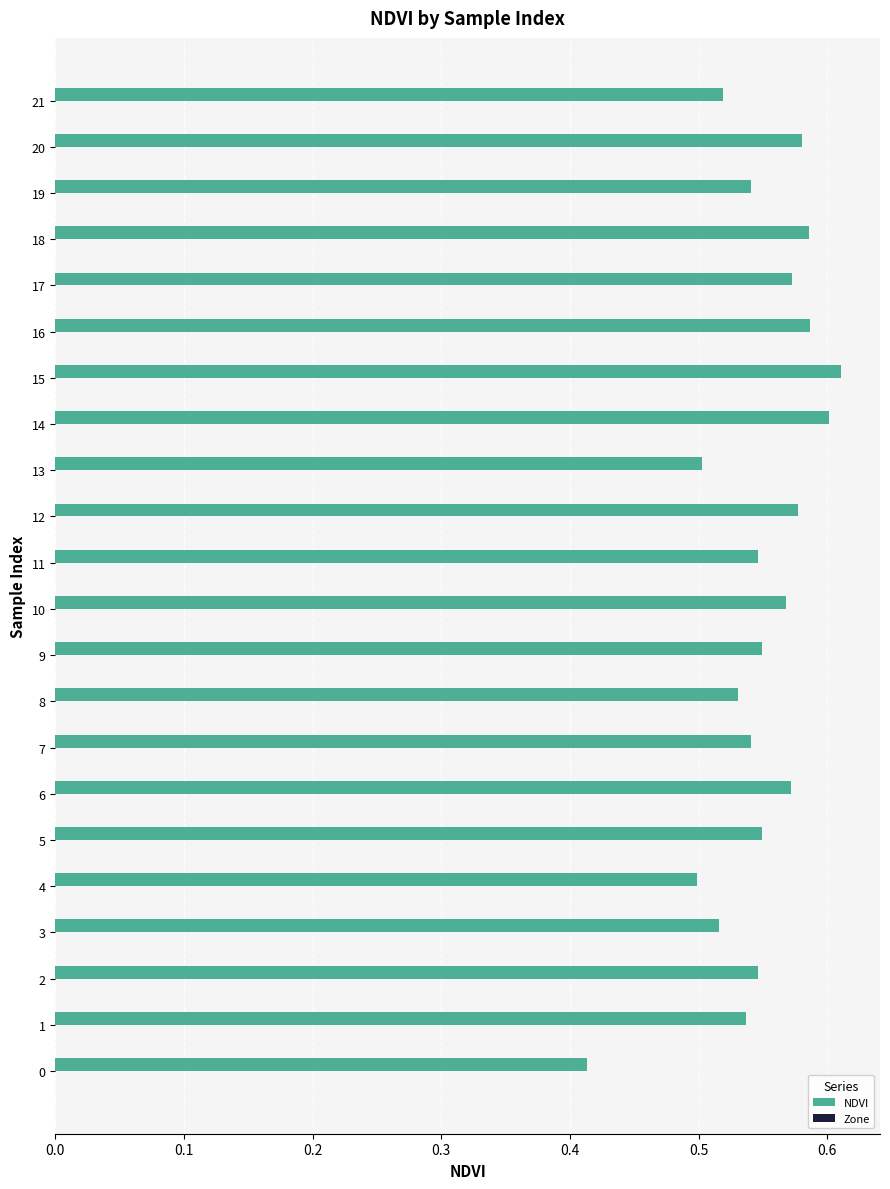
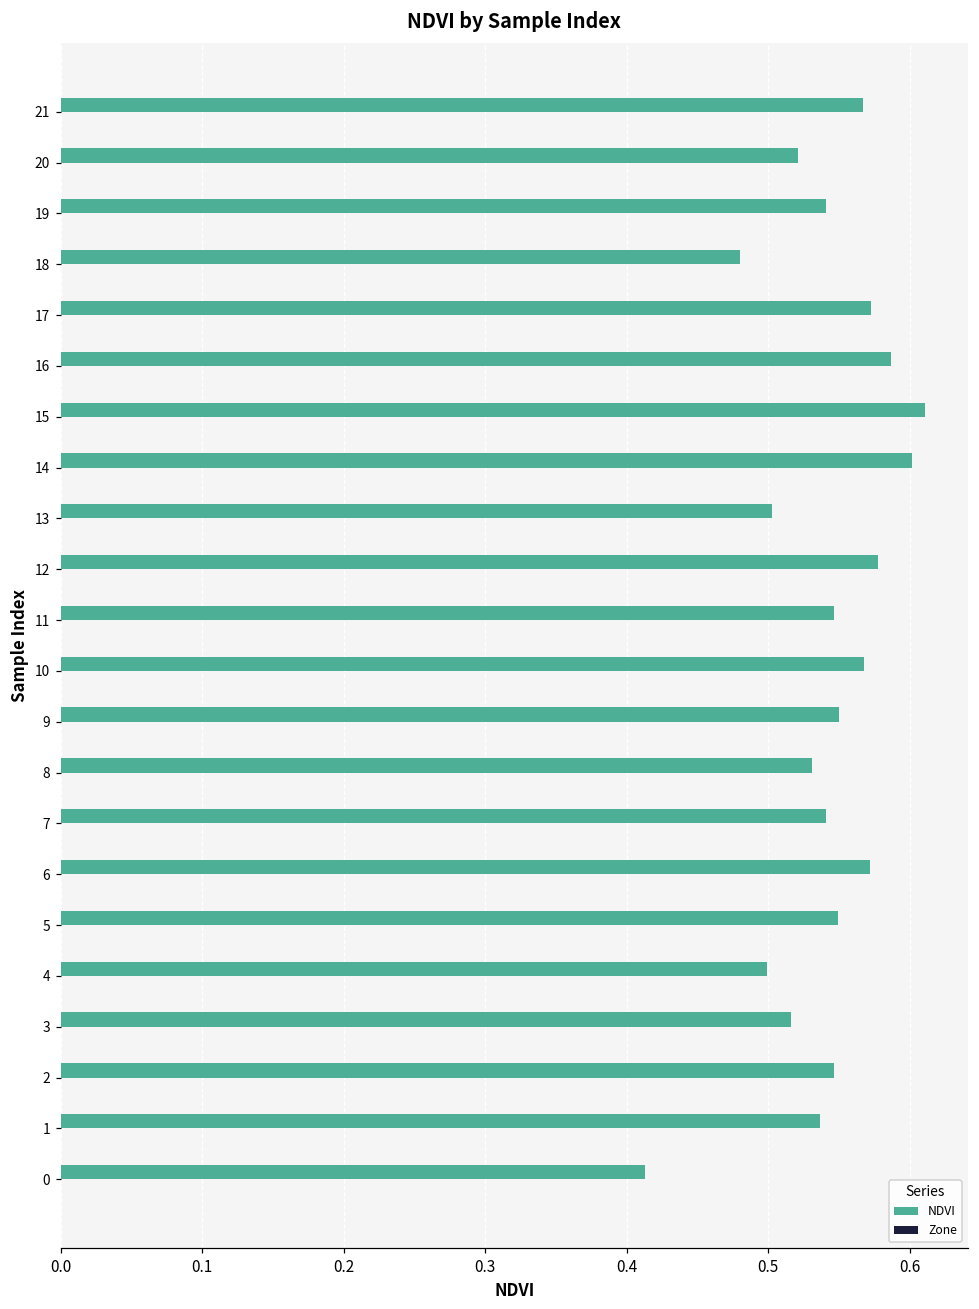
NDVI, 21: 0.519 -> 0.567
NDVI, 20: 0.580 -> 0.521
NDVI, 18: 0.586 -> 0.480
